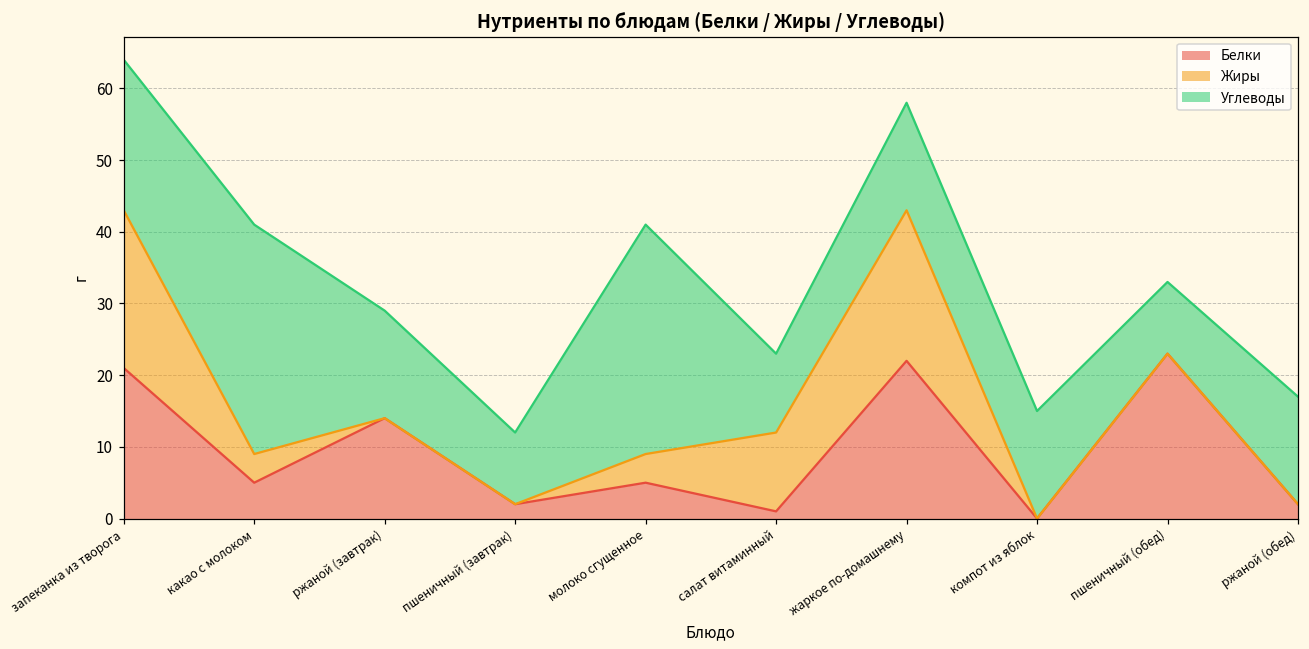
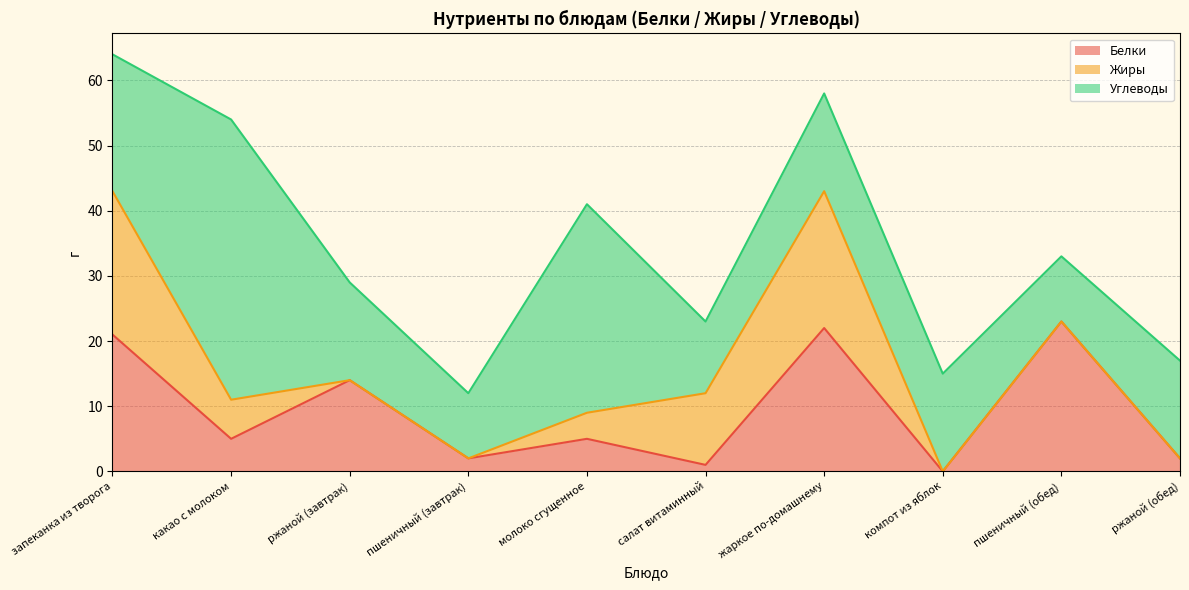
Жиры, какао с молоком: 4 -> 6
Углеводы, какао с молоком: 32 -> 43
